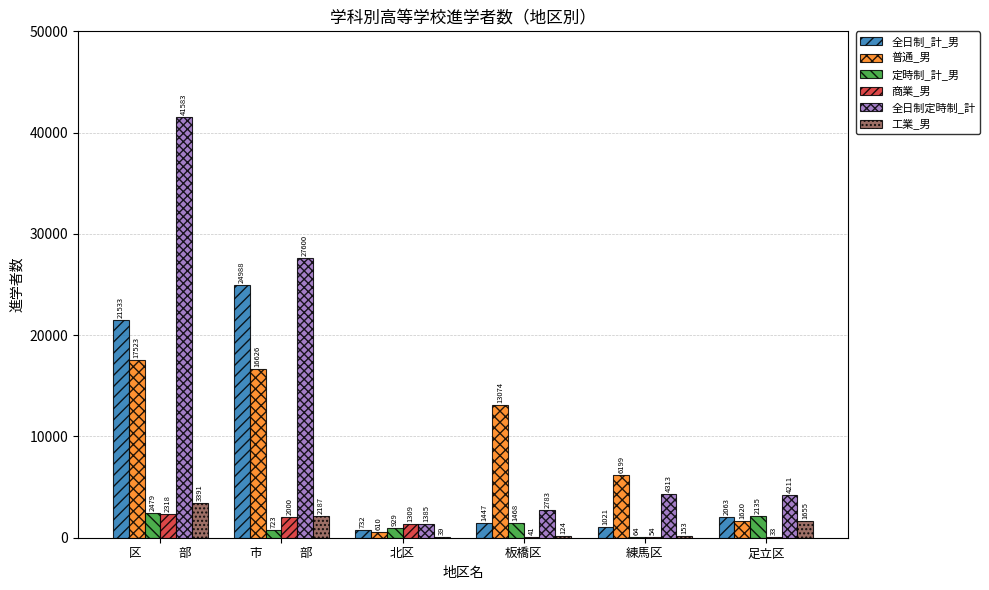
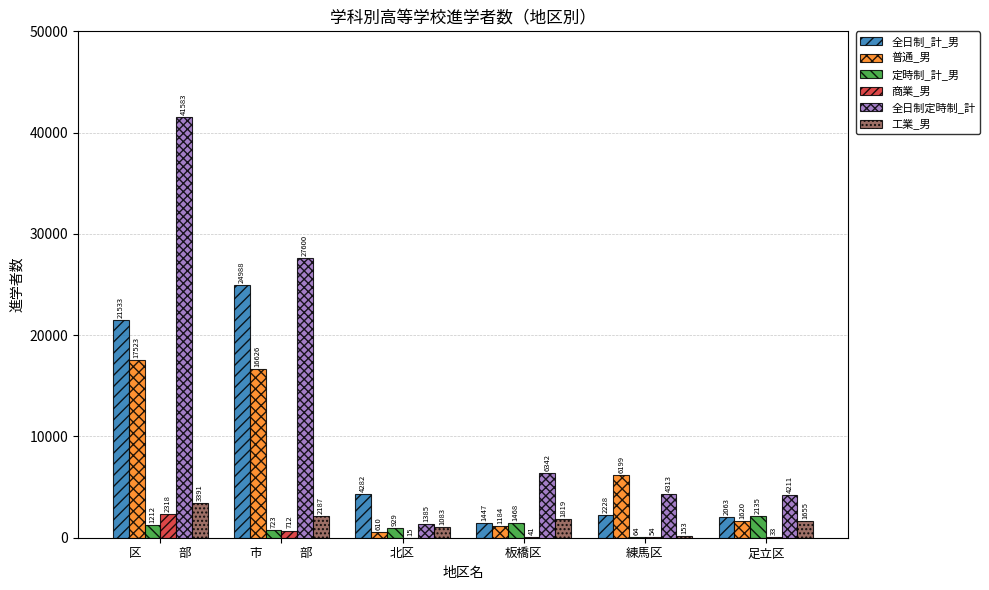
定時制_計_男, 区 部: 2479 -> 1212
商業_男, 市 部: 2000 -> 712
全日制_計_男, 北区: 732 -> 4282
商業_男, 北区: 1309 -> 15
工業_男, 北区: 39 -> 1083
普通_男, 板橋区: 13074 -> 1184
全日制定時制_計, 板橋区: 2783 -> 6342
工業_男, 板橋区: 124 -> 1819
全日制_計_男, 練馬区: 1021 -> 2228
